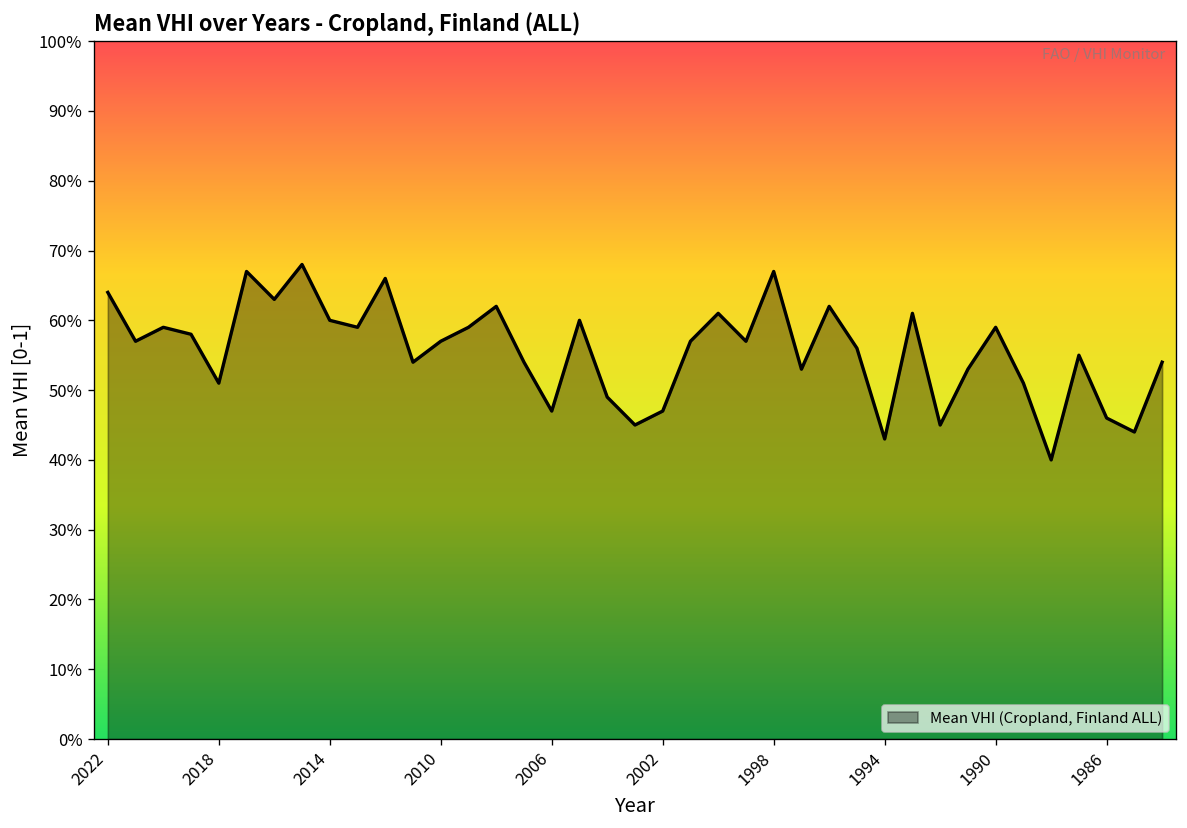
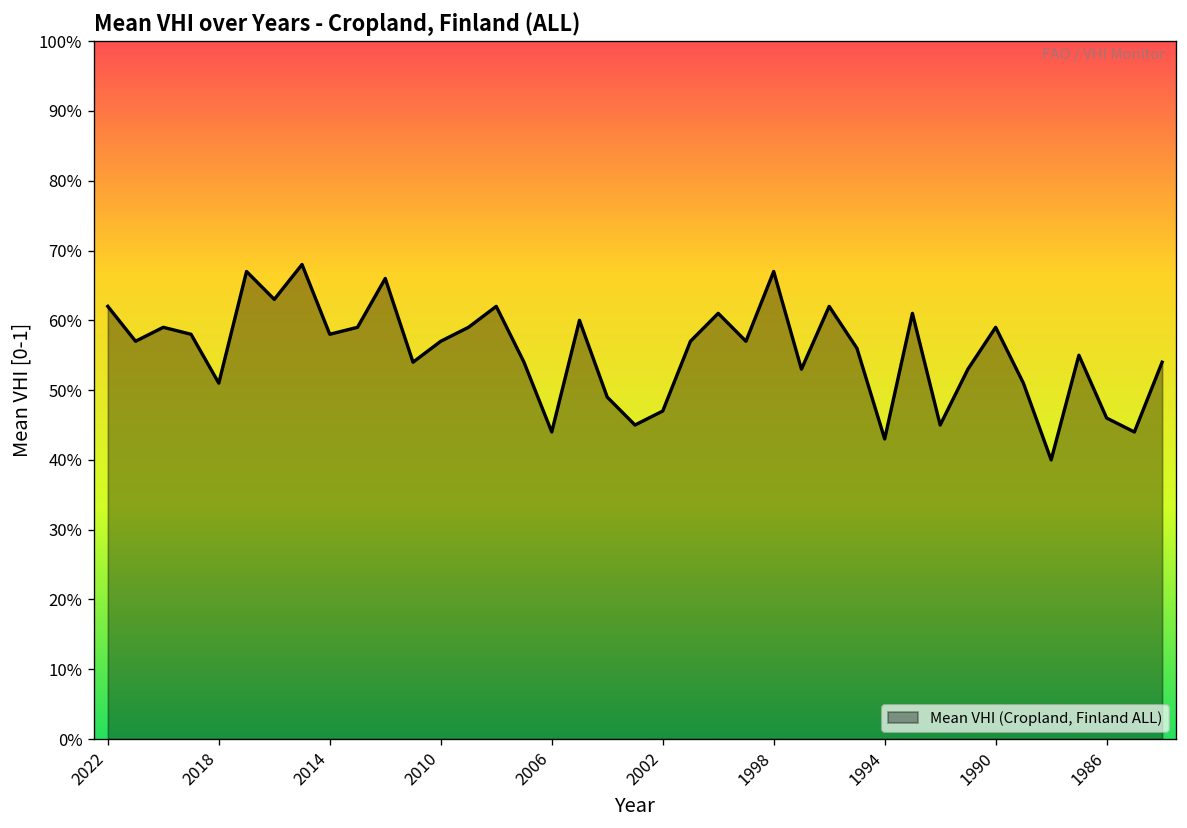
2022: 64% -> 62%
2014: 60% -> 58%
2006: 47% -> 44%
